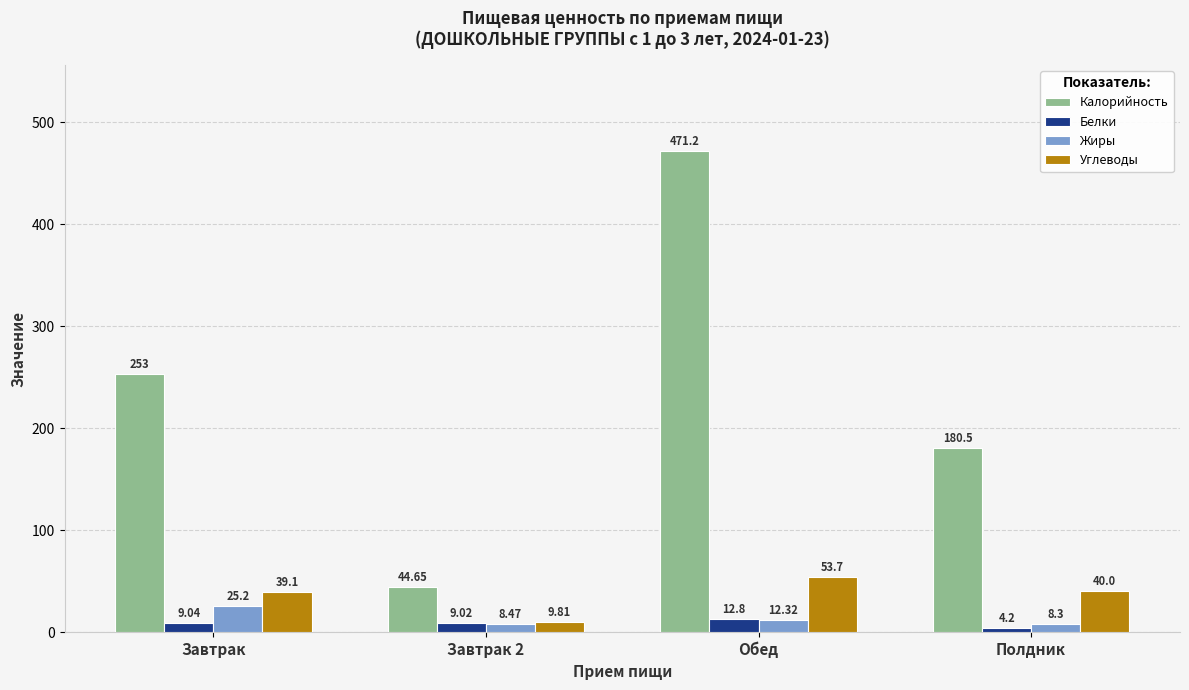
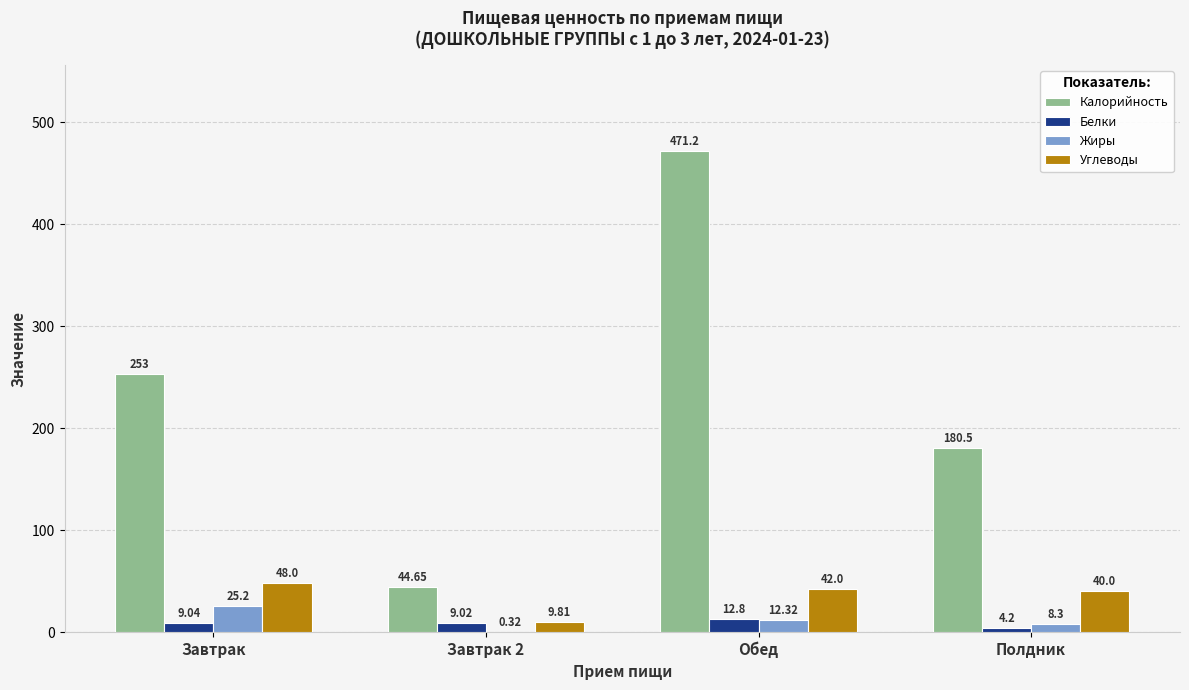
Углеводы, Завтрак: 39.1 -> 48.0
Жиры, Завтрак 2: 8.47 -> 0.32
Углеводы, Обед: 53.7 -> 42.0
